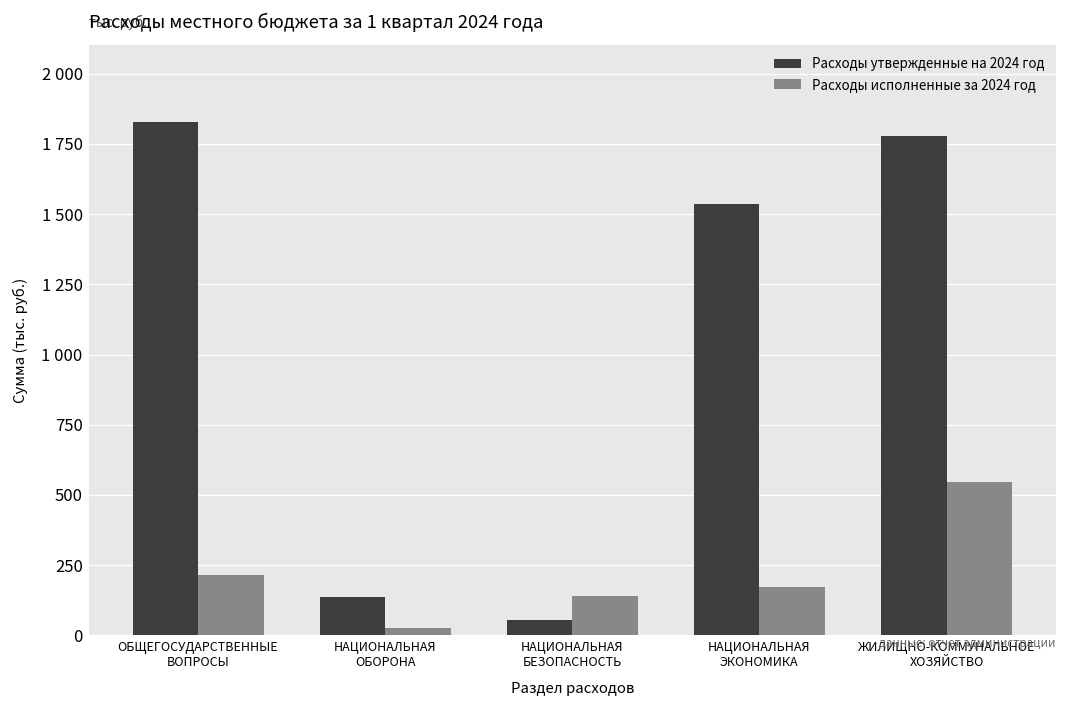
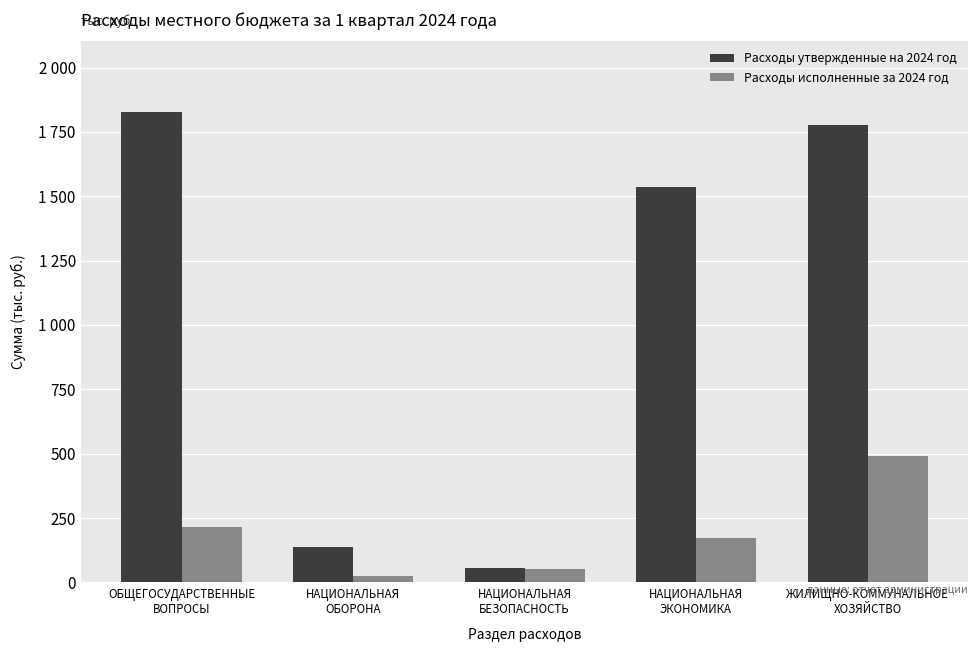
Расходы исполненные за 2024 год, НАЦИОНАЛЬНАЯ БЕЗОПАСНОСТЬ: 140 -> 50
Расходы исполненные за 2024 год, ЖИЛИЩНО-КОММУНАЛЬНОЕ ХОЗЯЙСТВО: 540 -> 490
